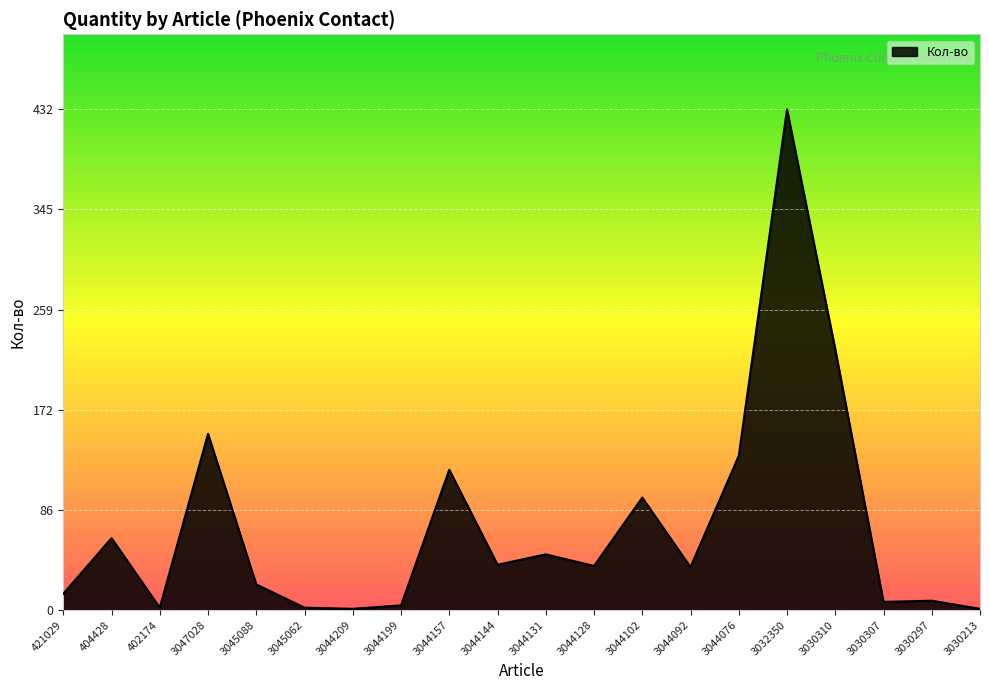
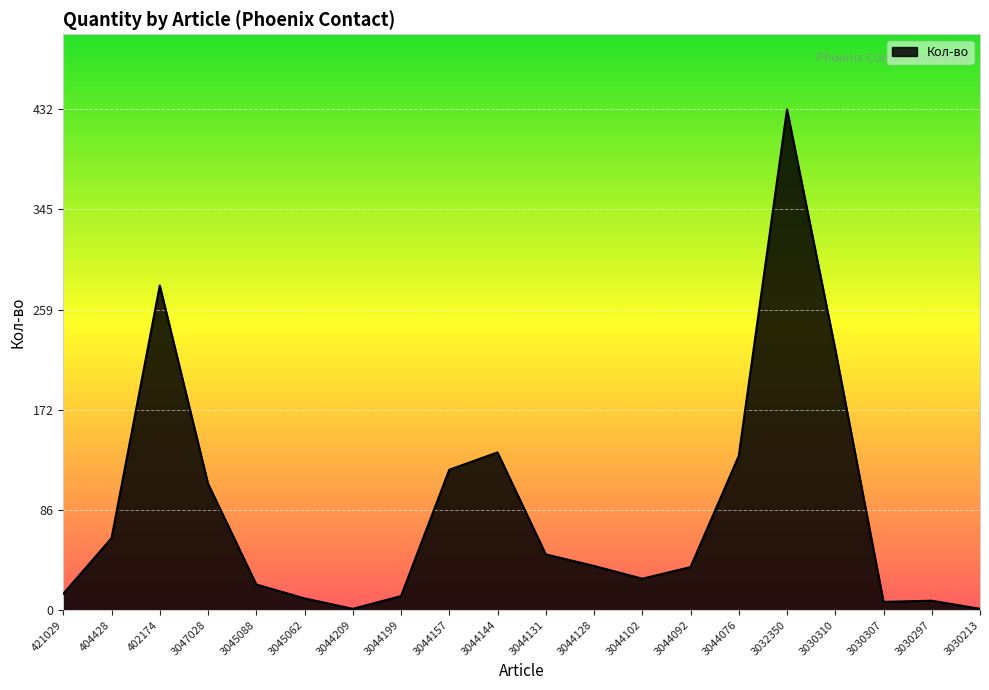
402174: 2 -> 280
3047028: 152 -> 109
3045062: 2 -> 10
3044199: 4 -> 12
3044144: 39 -> 136
3044102: 97 -> 27
